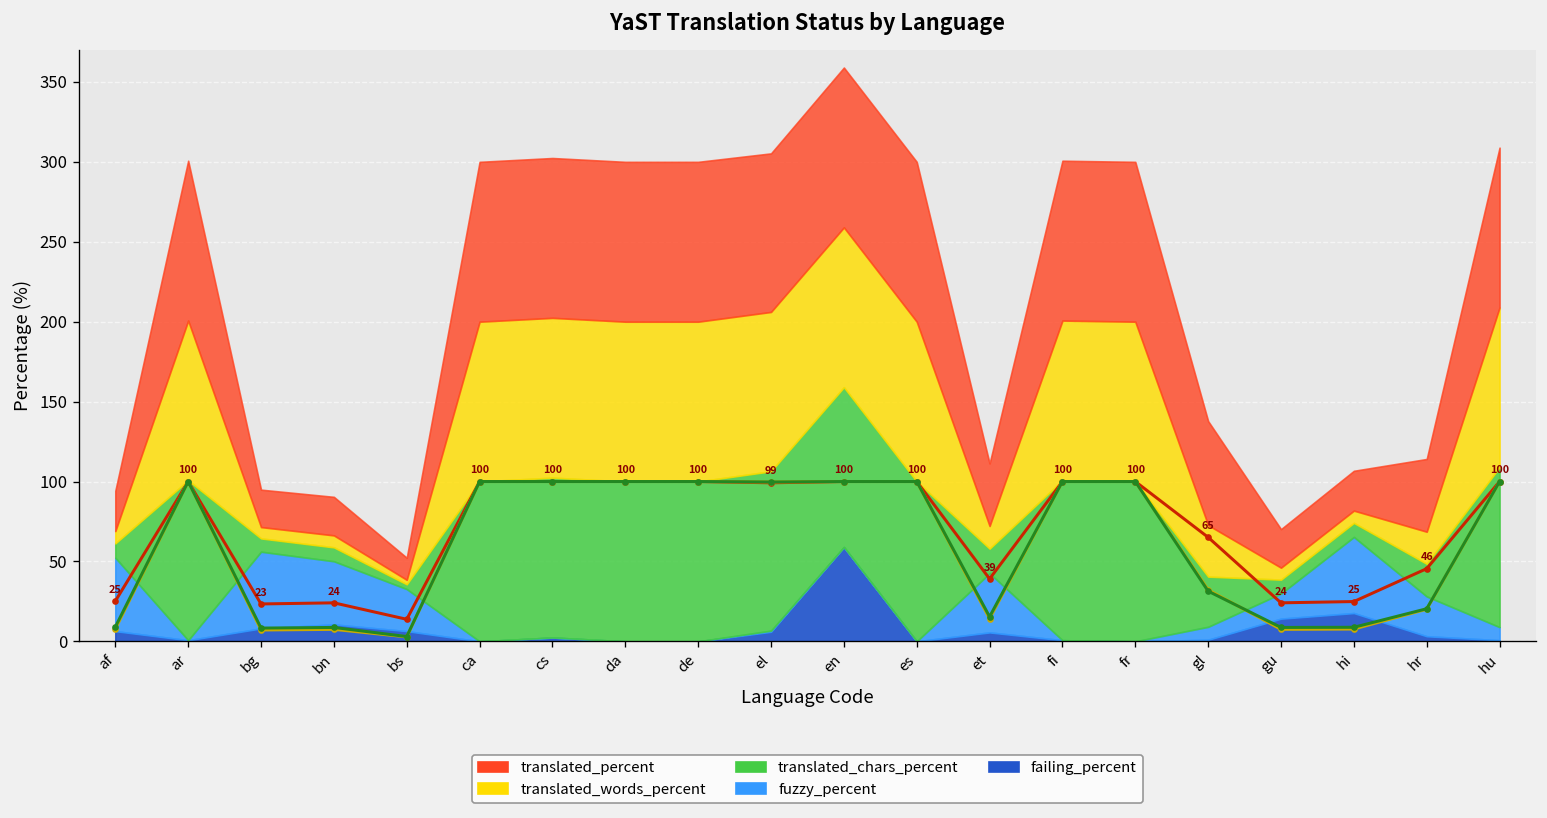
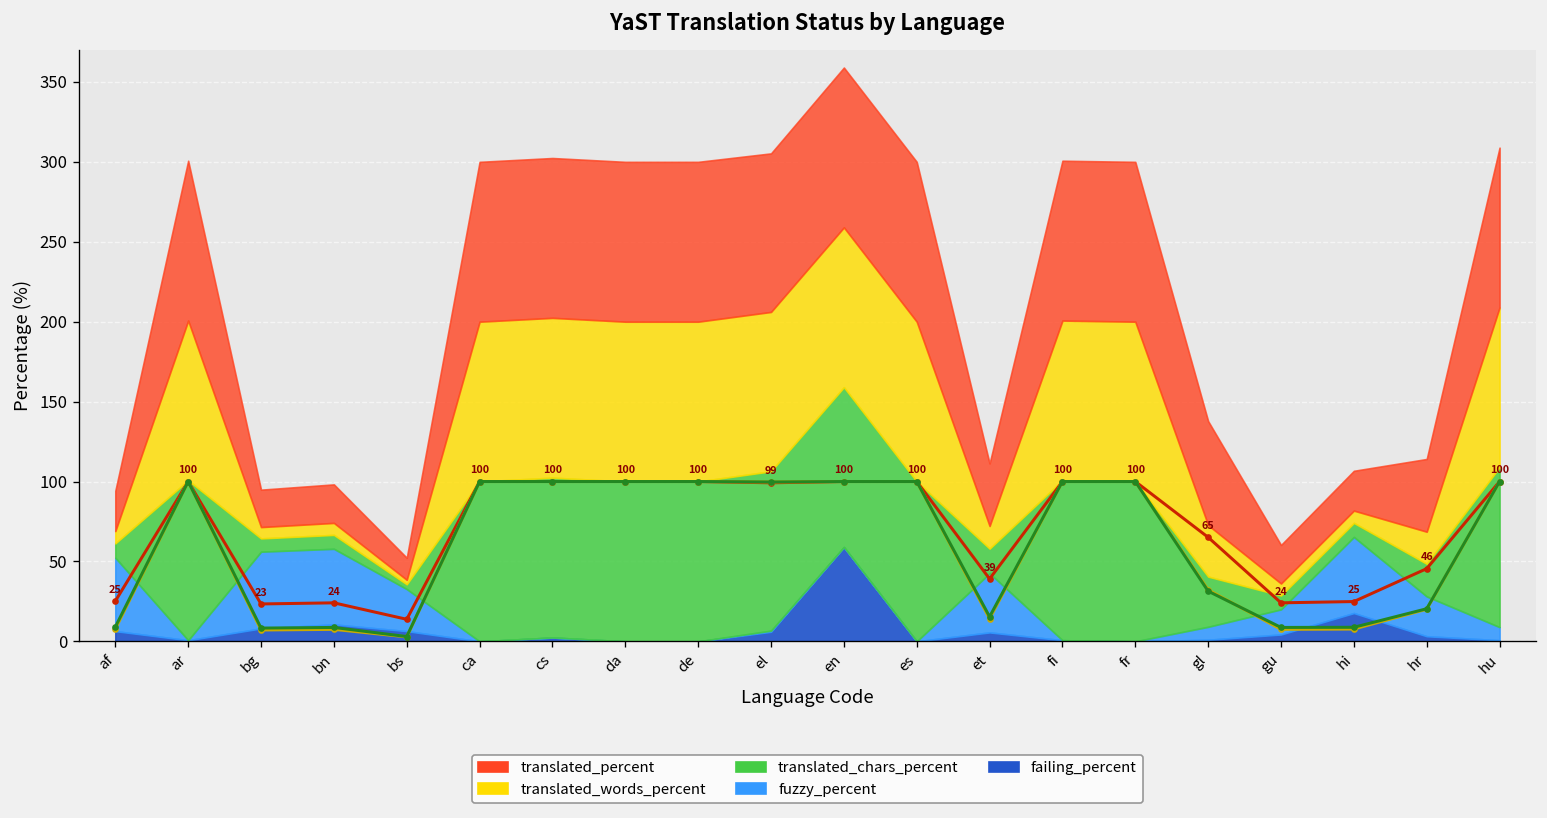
fuzzy_percent, bn: 40 -> 47
failing_percent, gu: 14 -> 4
